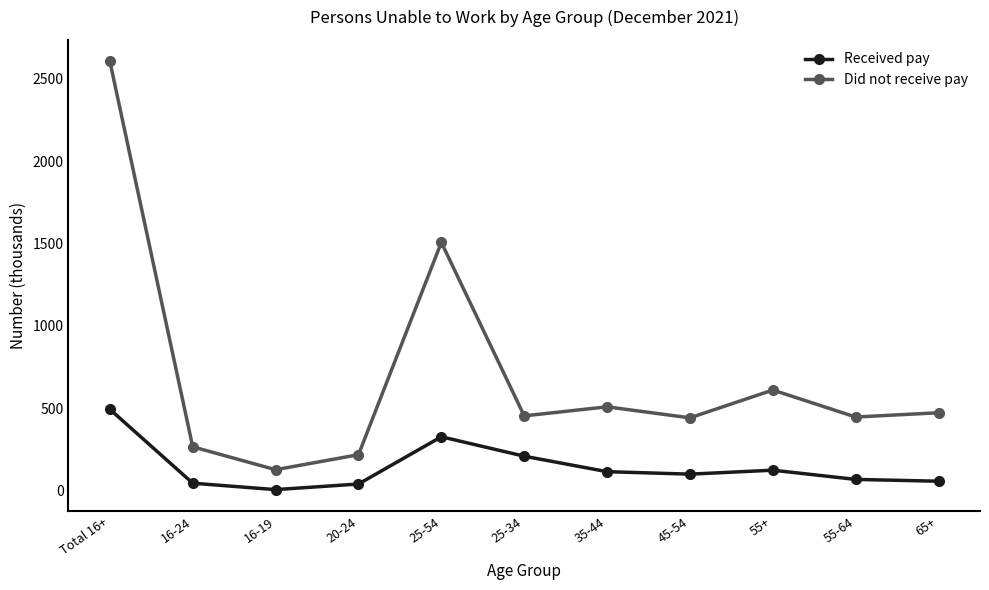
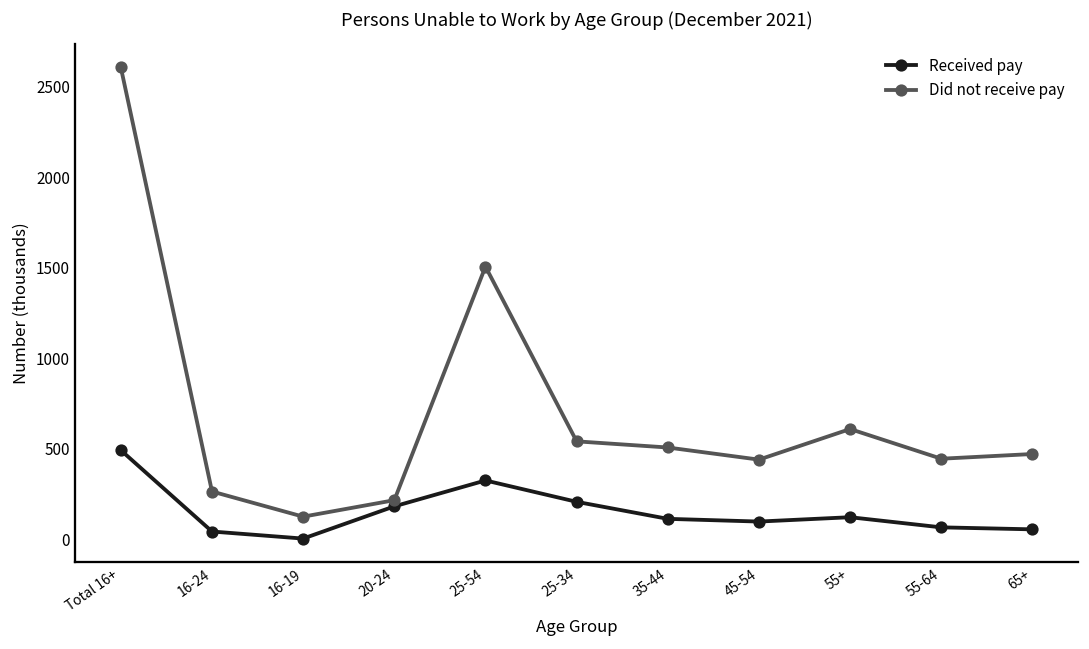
Received pay, 20-24: 40 -> 180
Did not receive pay, 25-34: 450 -> 540
